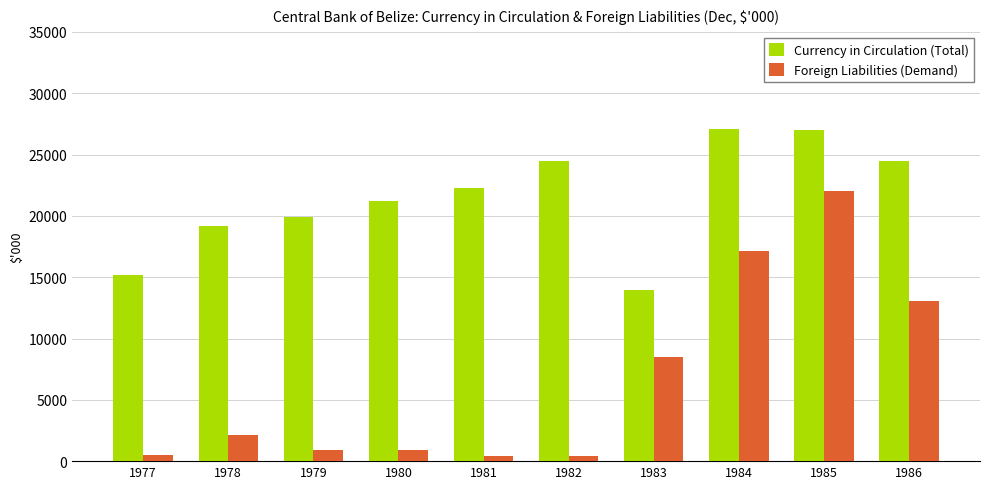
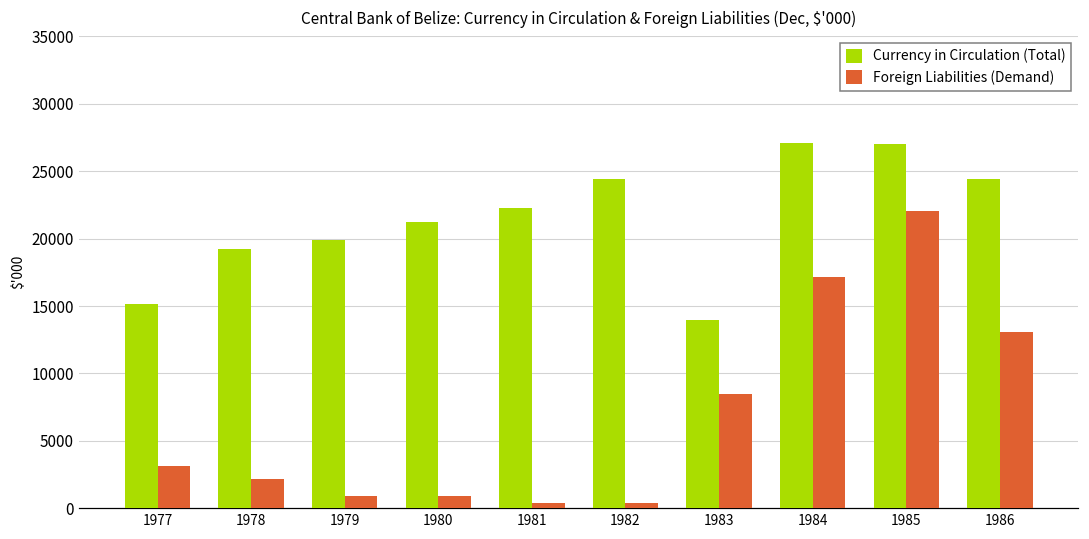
Foreign Liabilities (Demand), 1977: 500 -> 3100
